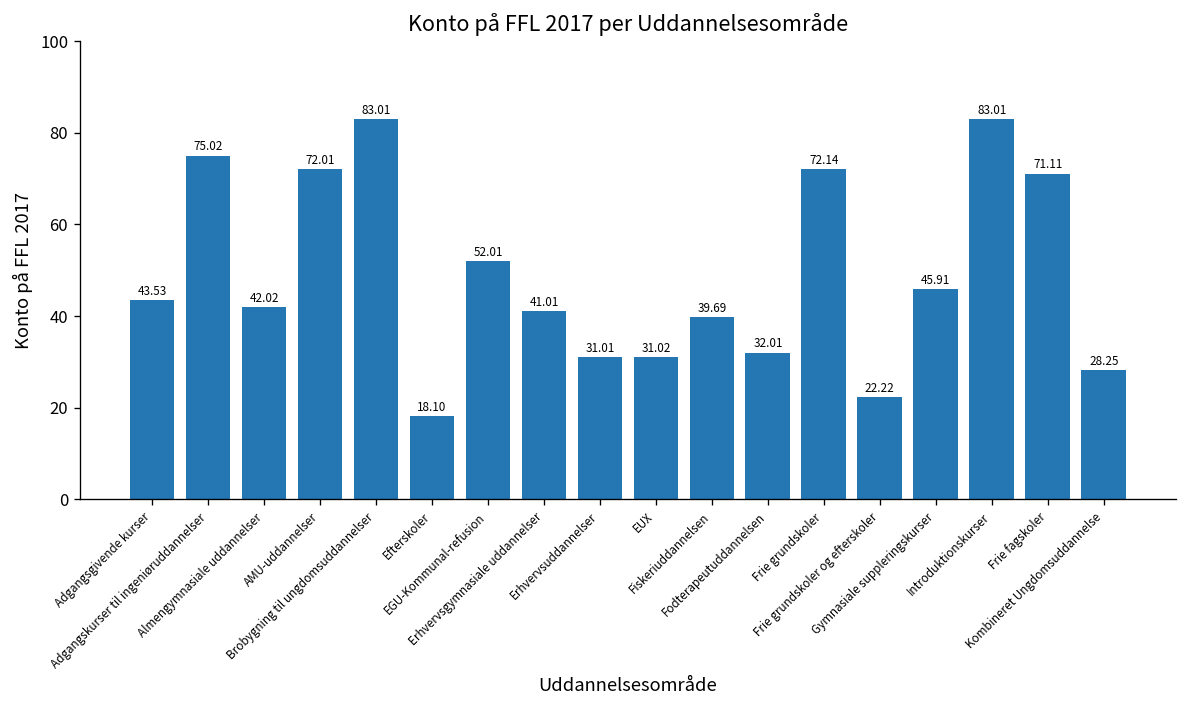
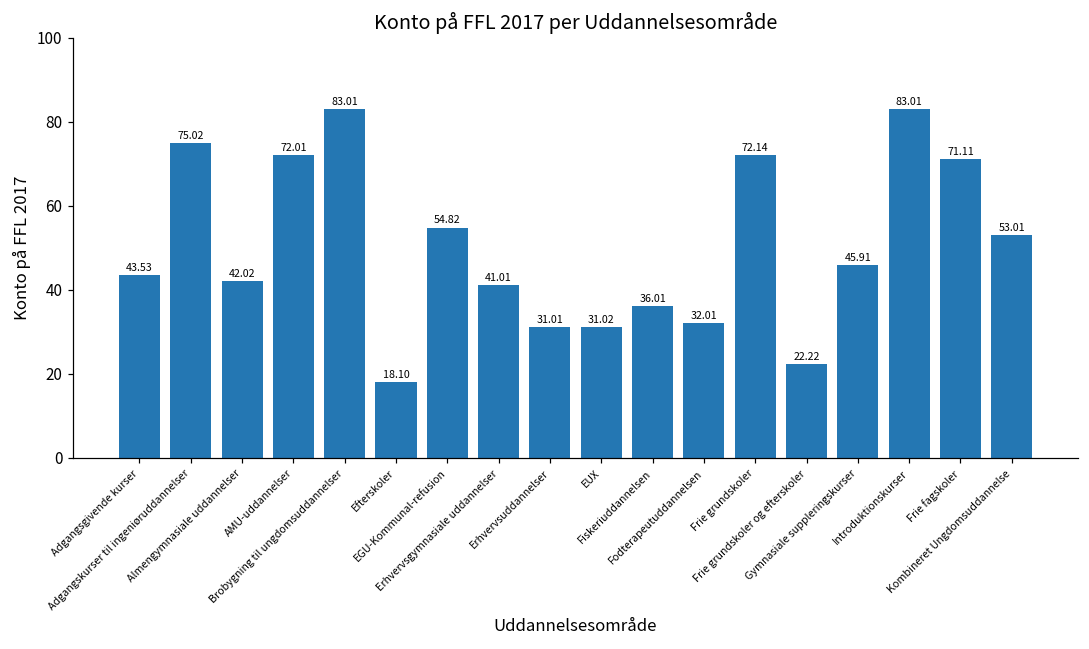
EGU-Kommunal-refusion: 52.01 -> 54.82
Fiskeriuddannelsen: 39.69 -> 36.01
Kombineret Ungdomsuddannelse: 28.25 -> 53.01
